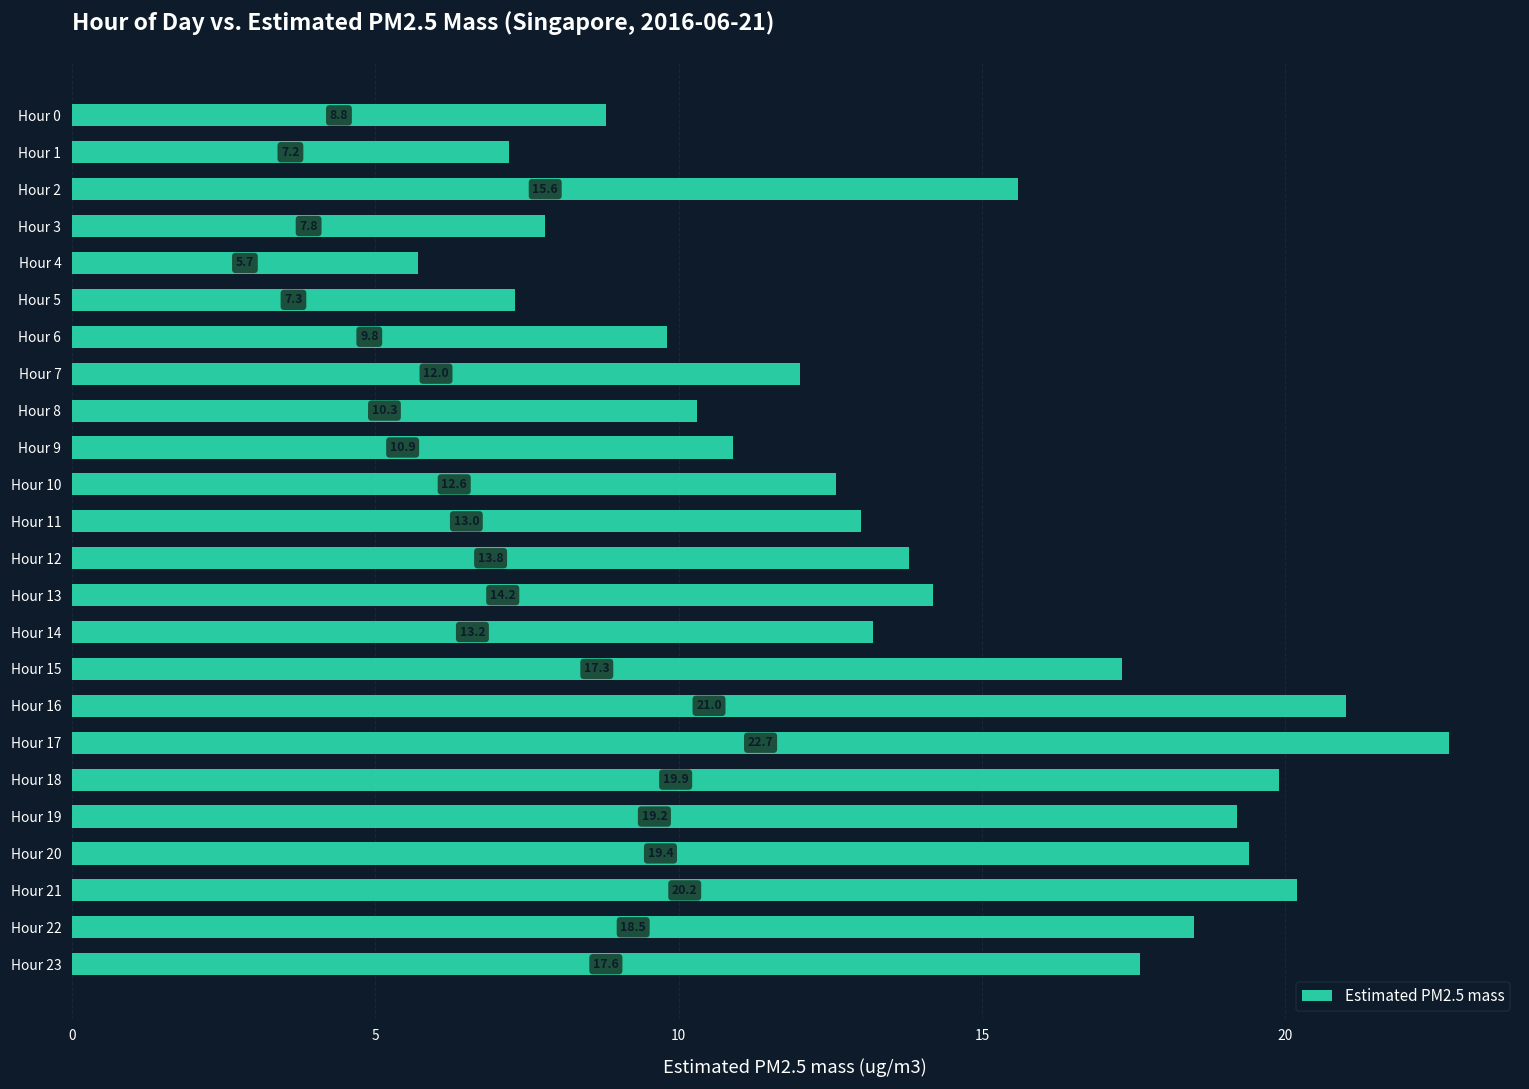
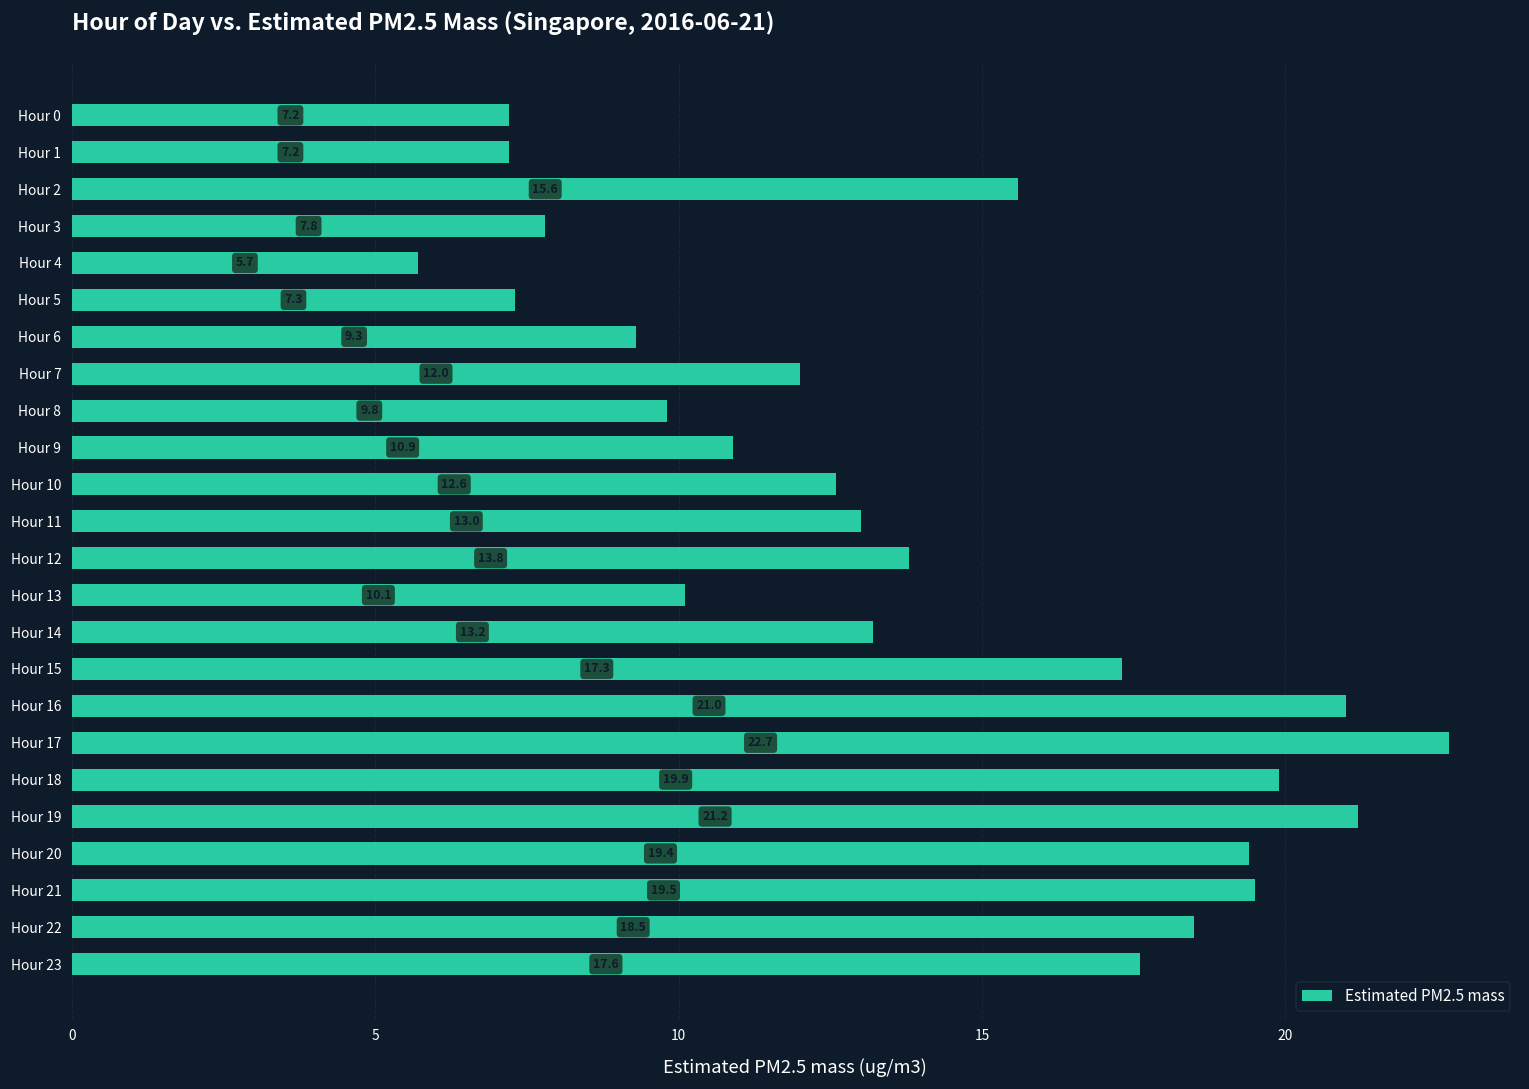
Hour 0: 8.8 -> 7.2
Hour 6: 9.8 -> 9.3
Hour 8: 10.3 -> 9.8
Hour 13: 14.2 -> 10.1
Hour 19: 19.2 -> 21.2
Hour 21: 20.2 -> 19.5
